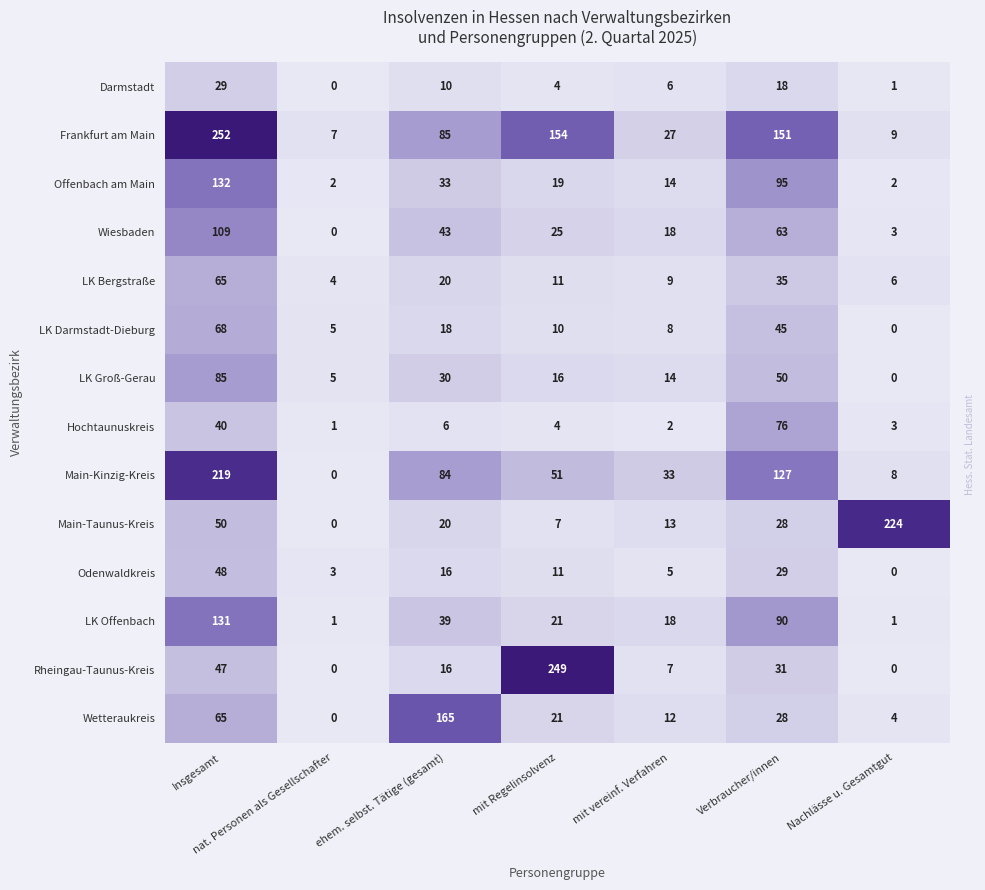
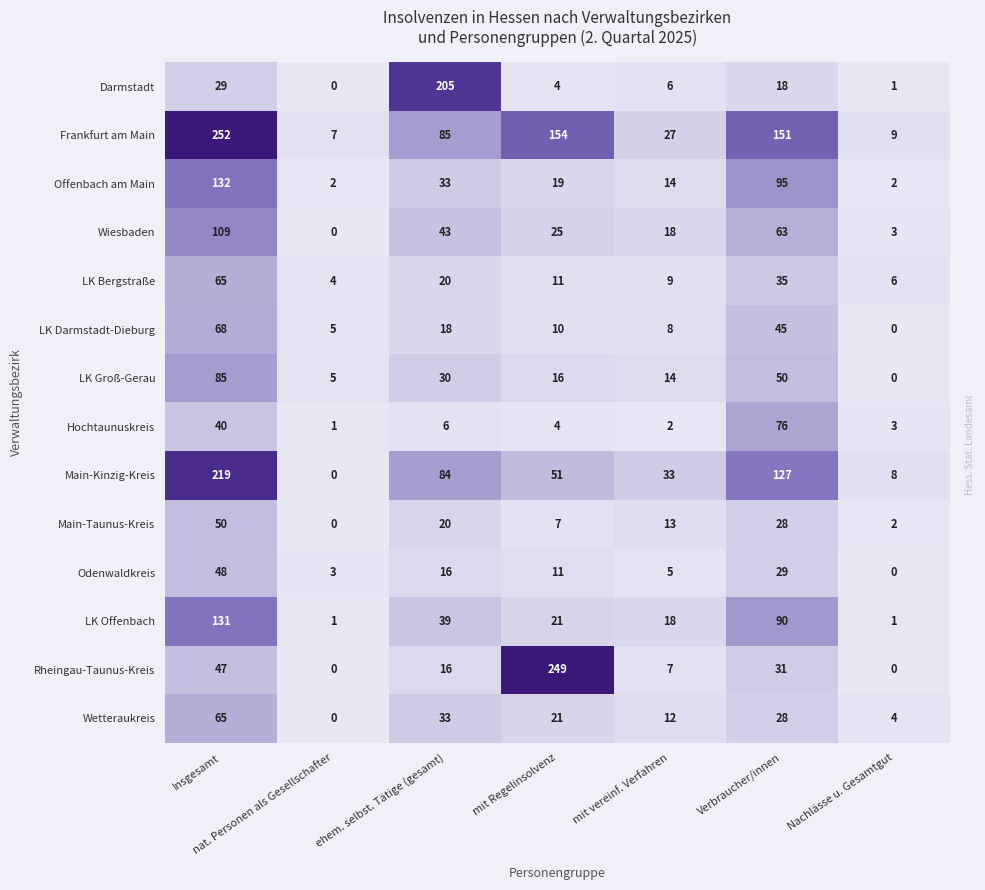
Darmstadt, ehem. selbst. Tätige (gesamt): 10 -> 205
Main-Taunus-Kreis, Nachlässe u. Gesamtgut: 224 -> 2
Wetteraukreis, ehem. selbst. Tätige (gesamt): 165 -> 33
